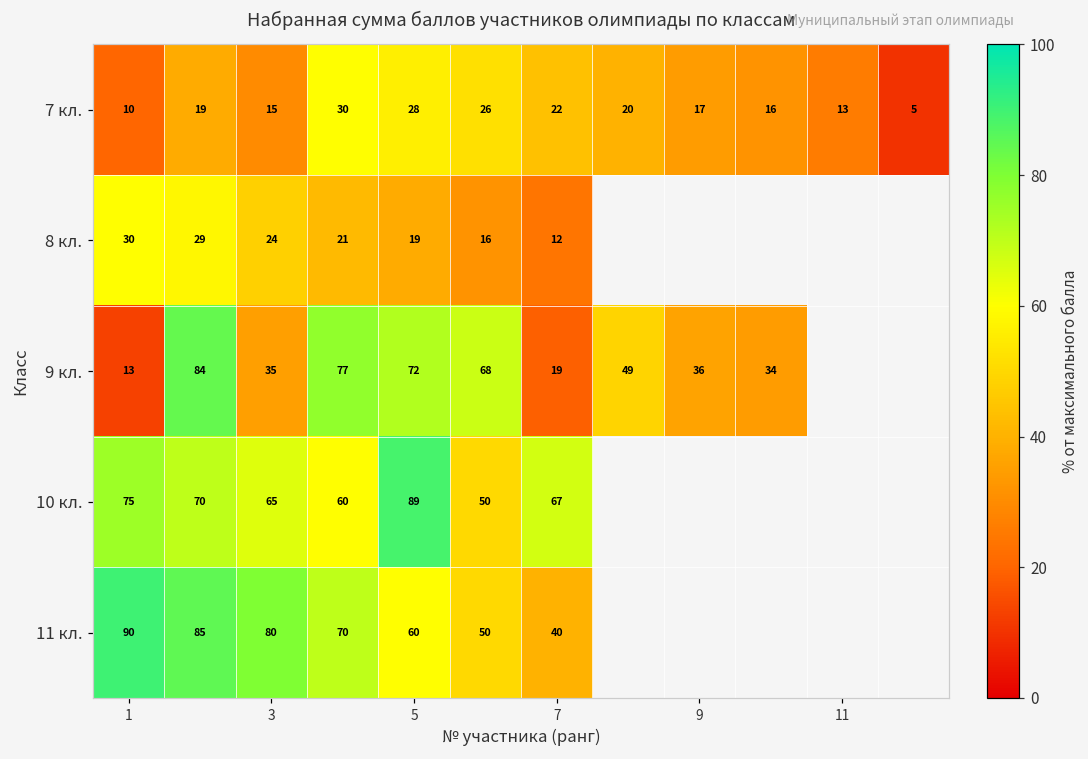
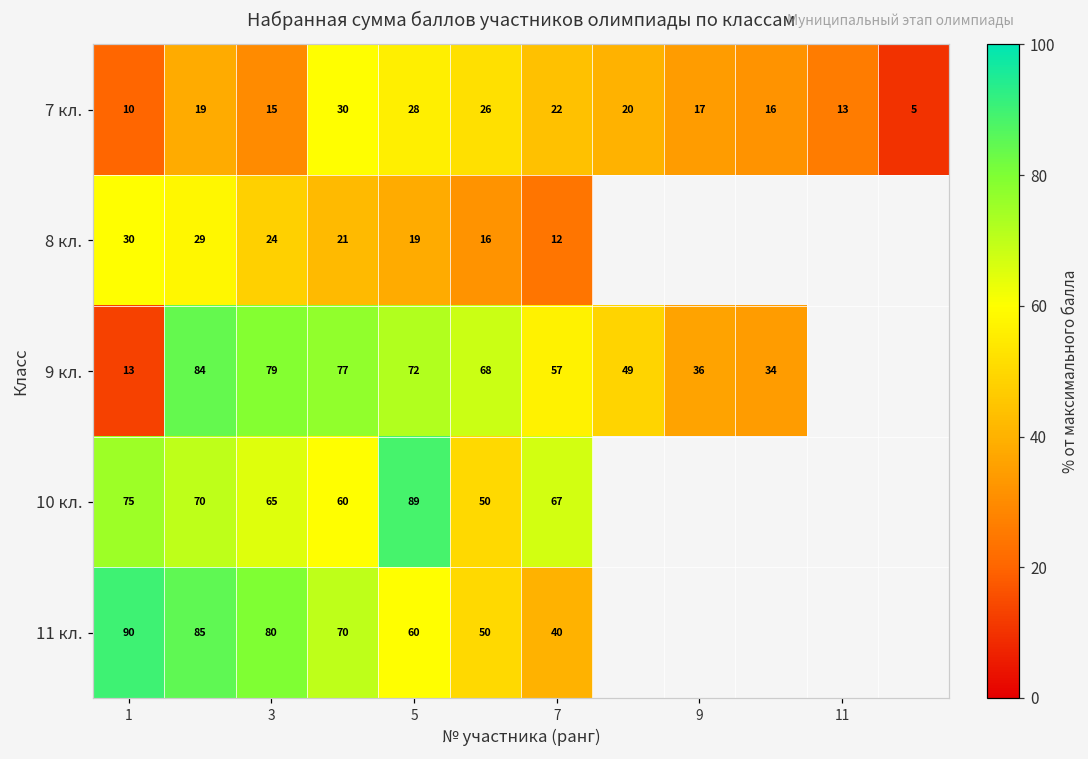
9 кл., 3: 35 -> 79
9 кл., 7: 19 -> 57
